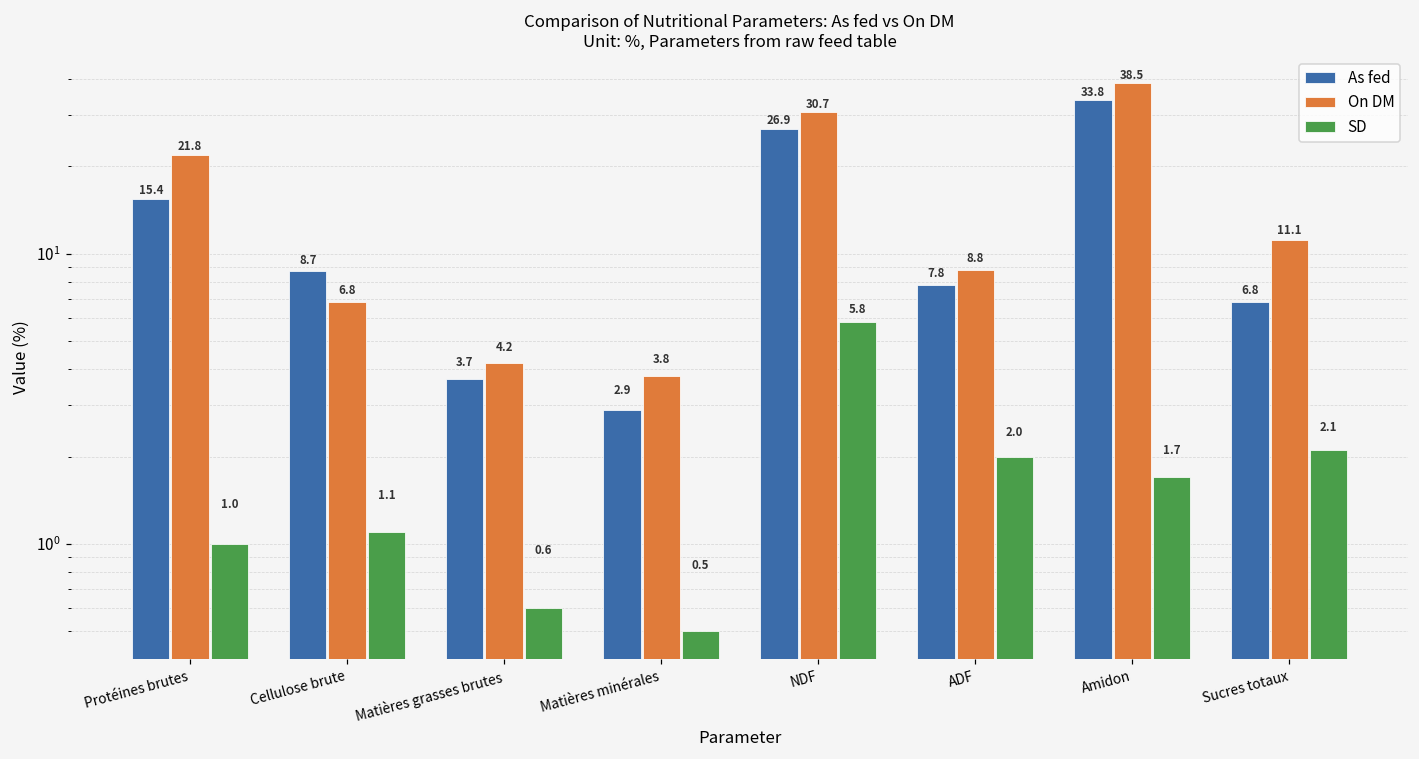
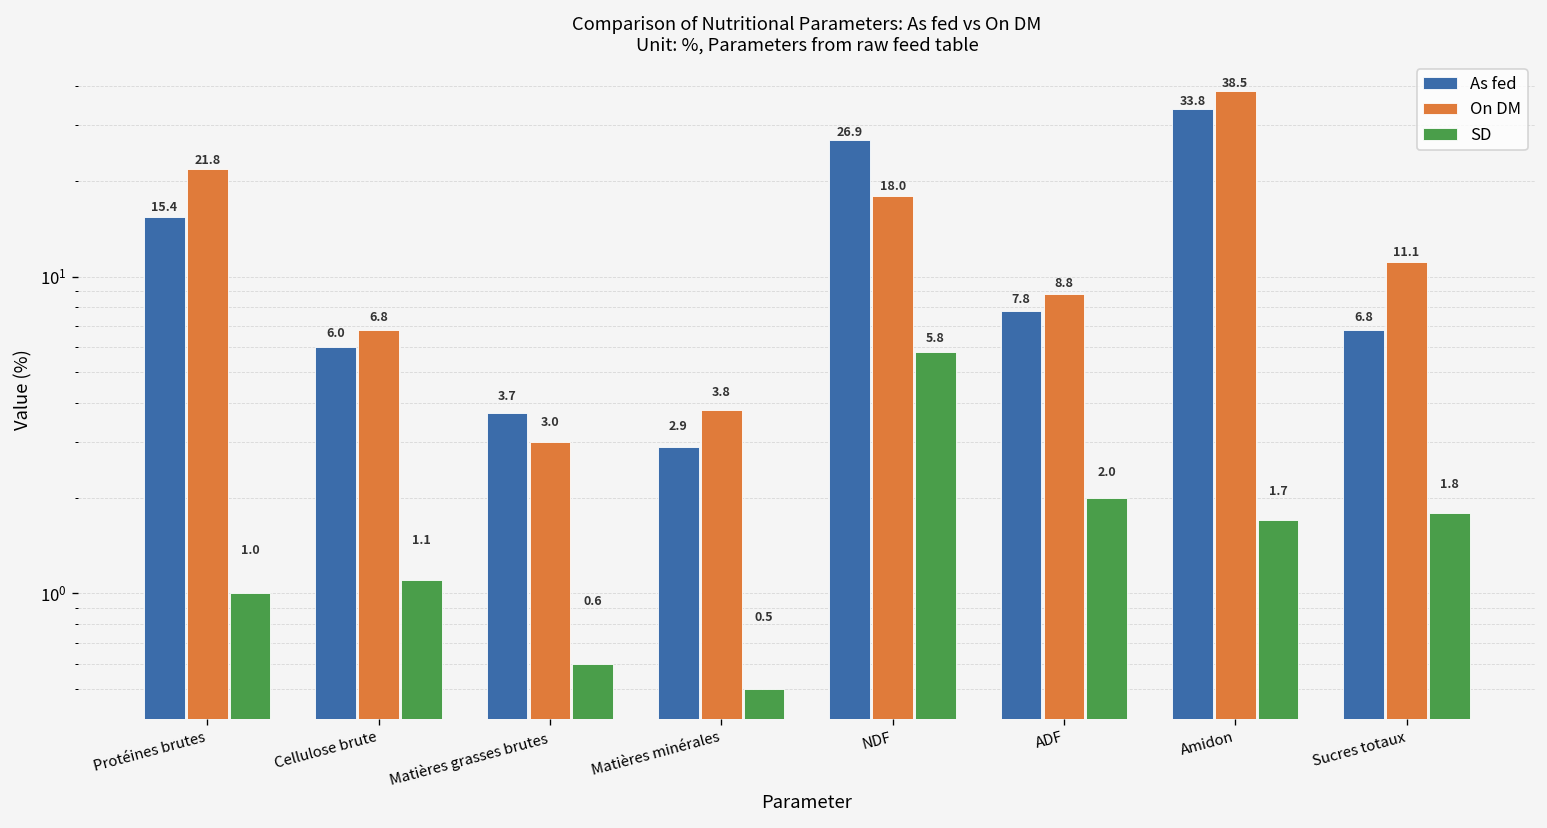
As fed, Cellulose brute: 8.7 -> 6.0
On DM, Matières grasses brutes: 4.2 -> 3.0
On DM, NDF: 30.7 -> 18.0
SD, Sucres totaux: 2.1 -> 1.8
